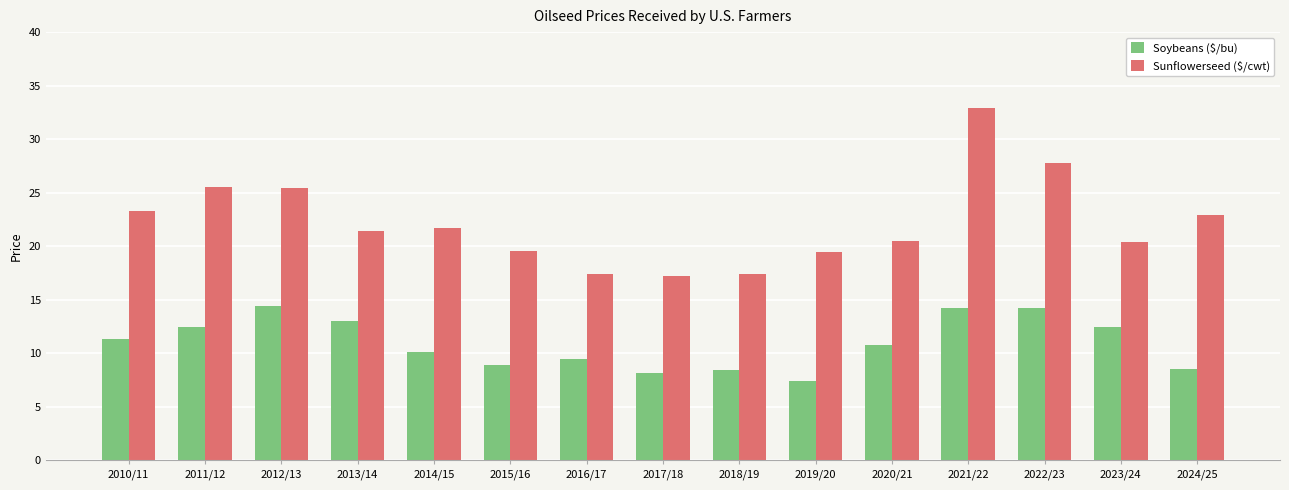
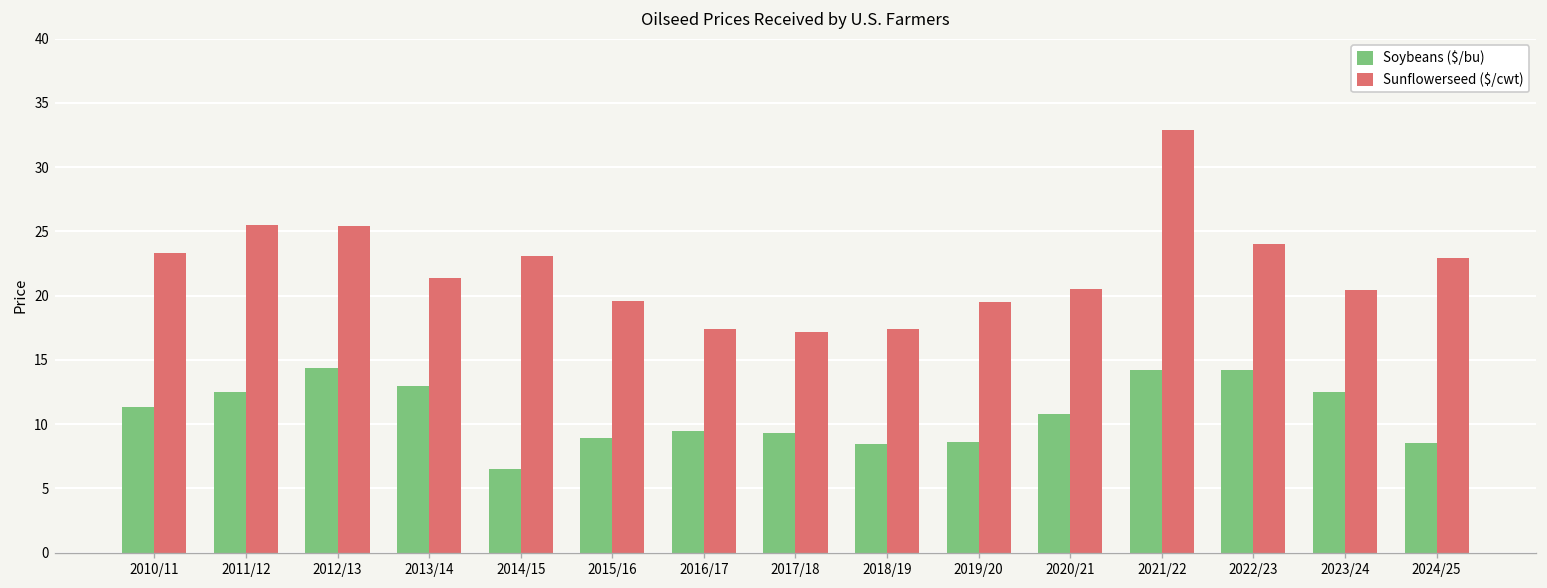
Soybeans ($/bu), 2014/15: 10.1 -> 6.5
Sunflowerseed ($/cwt), 2014/15: 21.7 -> 23.1
Soybeans ($/bu), 2017/18: 8.2 -> 9.3
Soybeans ($/bu), 2019/20: 7.4 -> 8.6
Sunflowerseed ($/cwt), 2022/23: 27.8 -> 24.0
